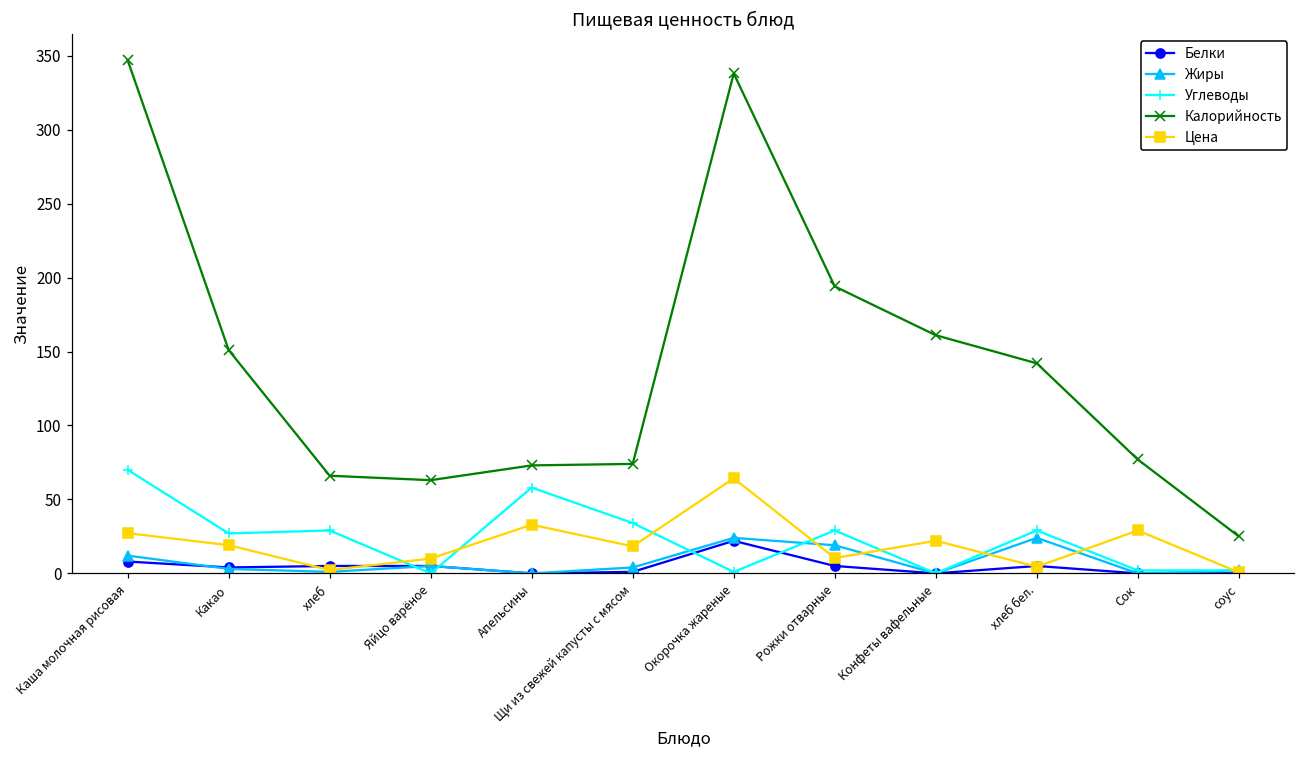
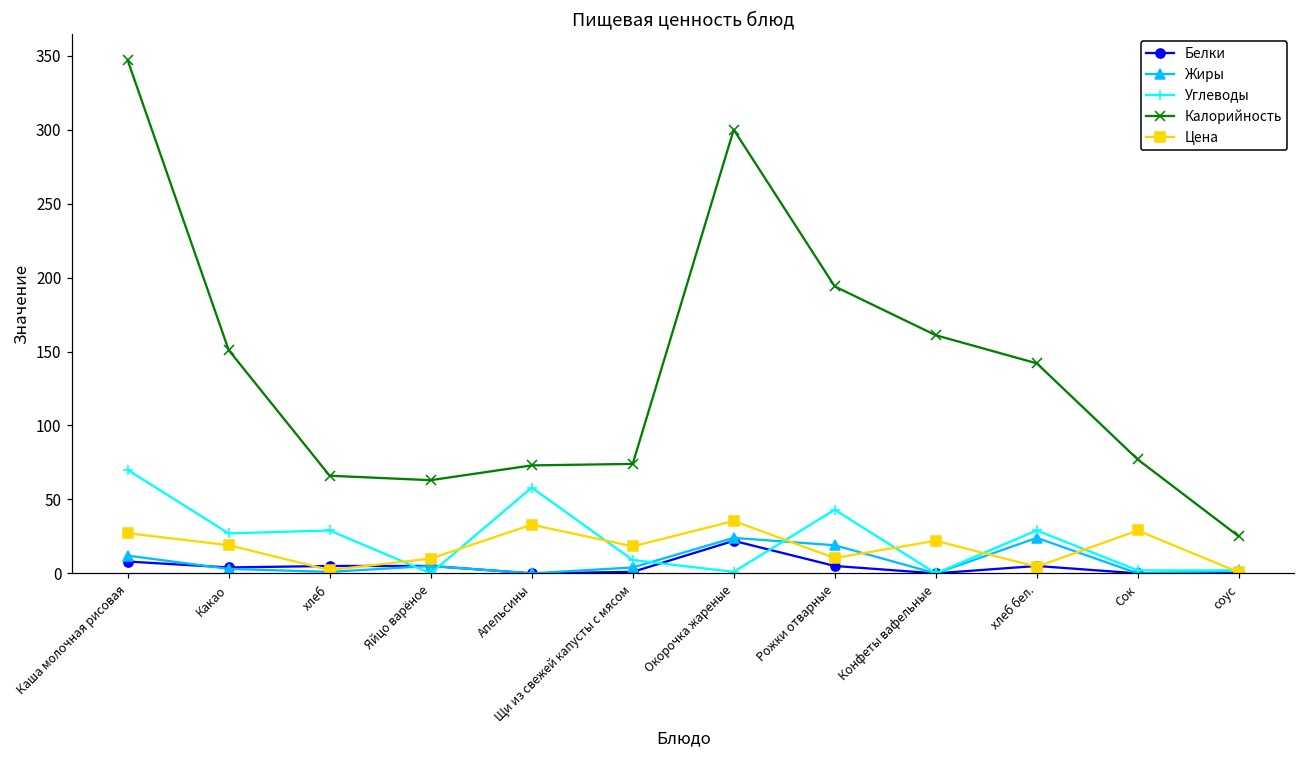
Углеводы, Щи из свежей капусты с мясом: 34 -> 9
Калорийность, Окорочка жареные: 338 -> 300
Цена, Окорочка жареные: 64 -> 35
Углеводы, Рожки отварные: 29 -> 43
